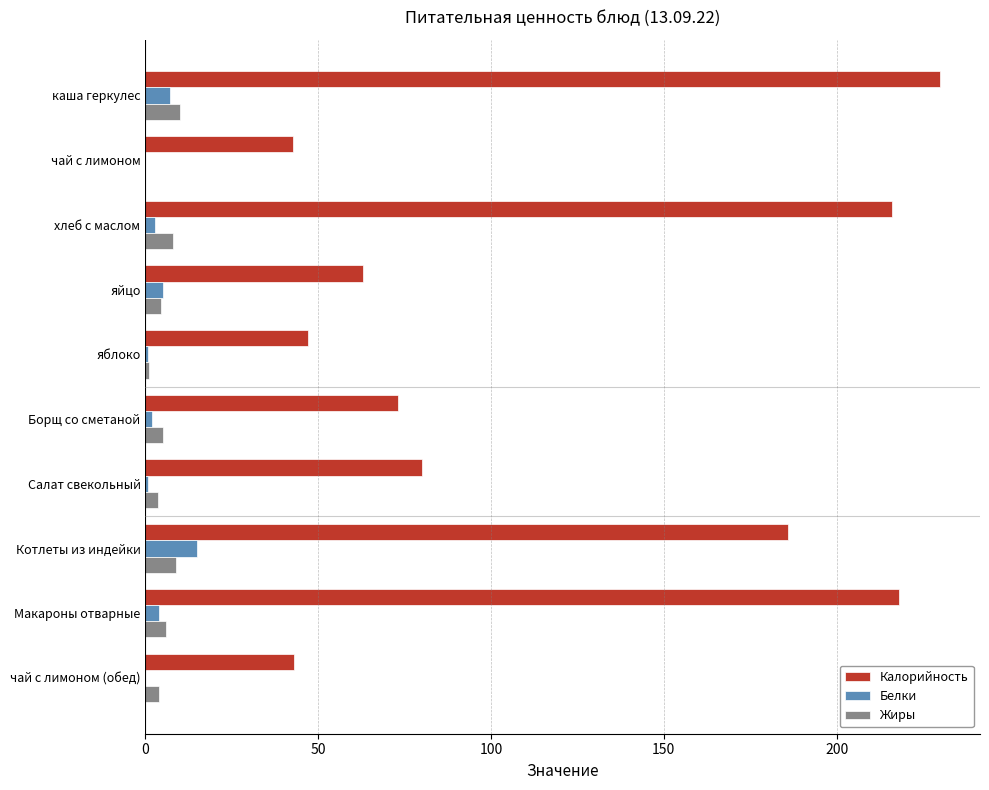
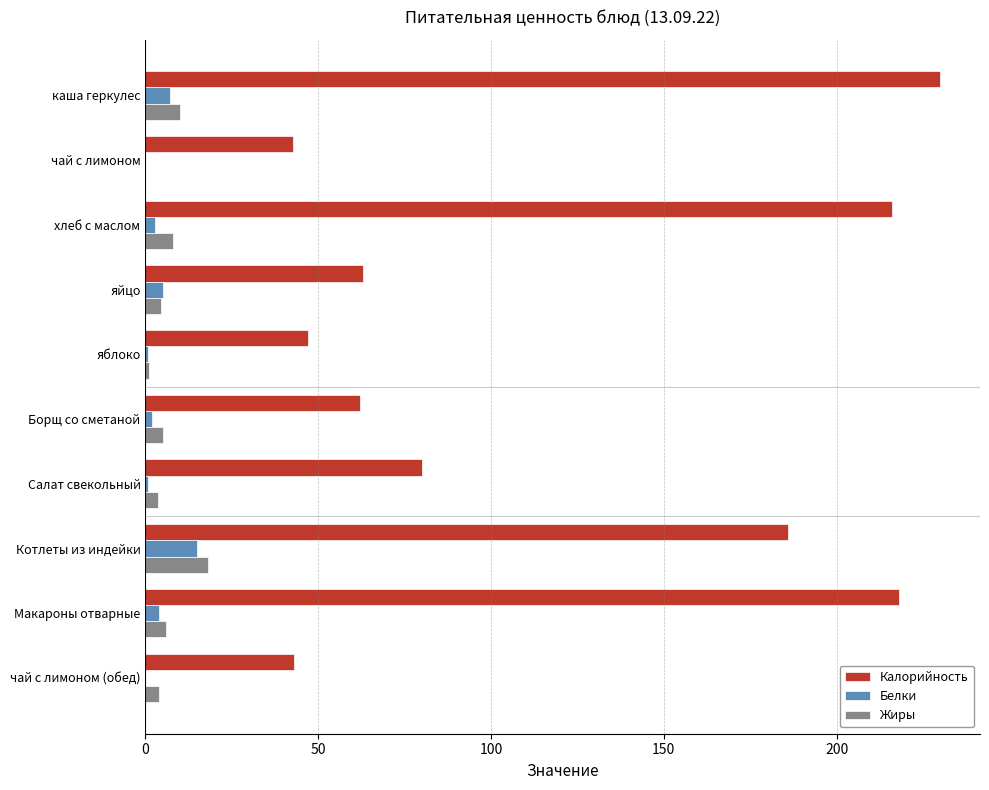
Калорийность, Борщ со сметаной: 73 -> 62
Жиры, Котлеты из индейки: 9 -> 18
